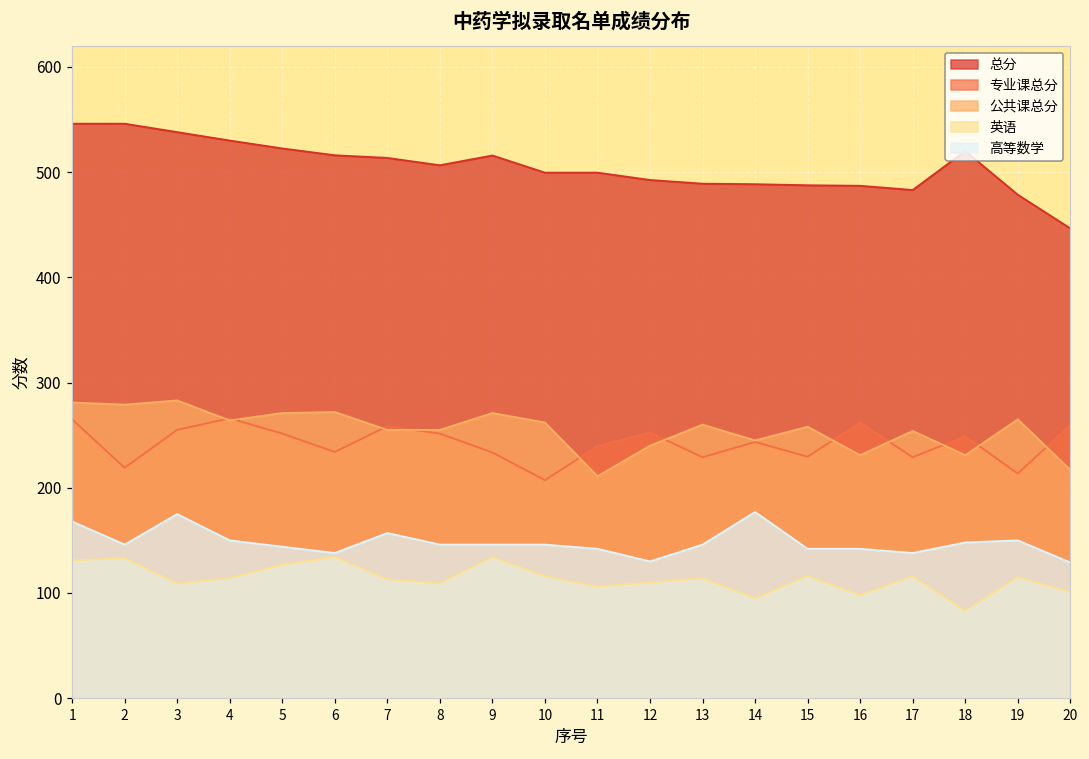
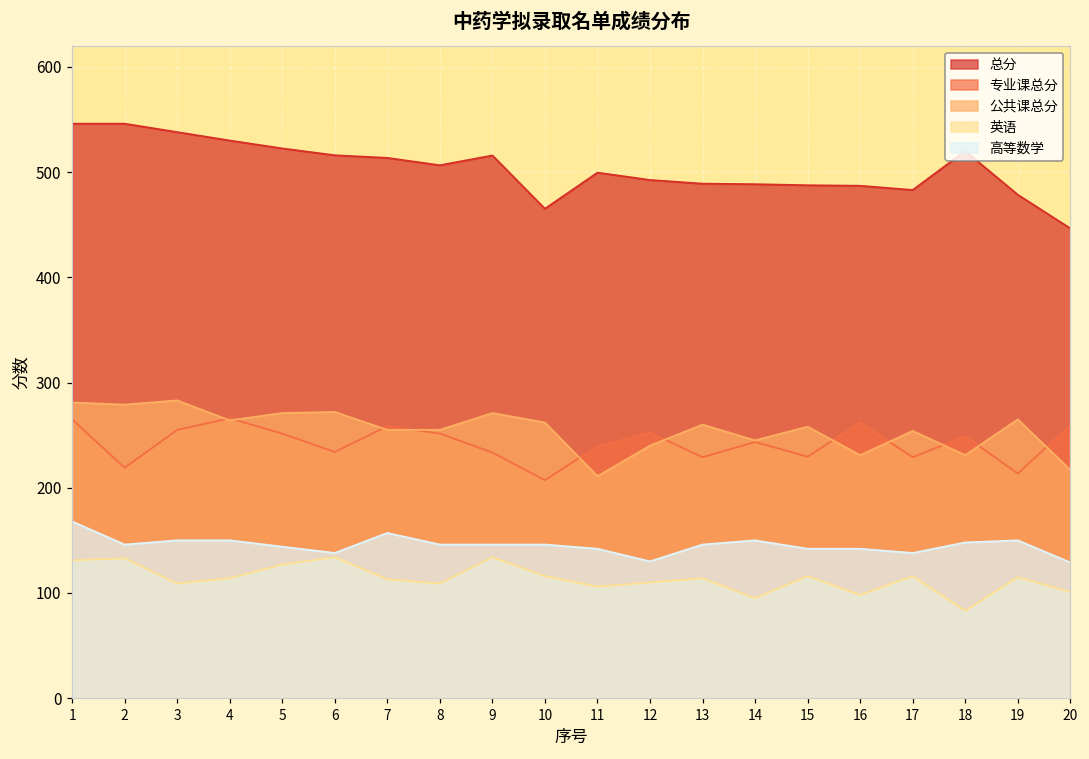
高等数学, 3: 180 -> 150
总分, 10: 500 -> 470
高等数学, 14: 180 -> 150
